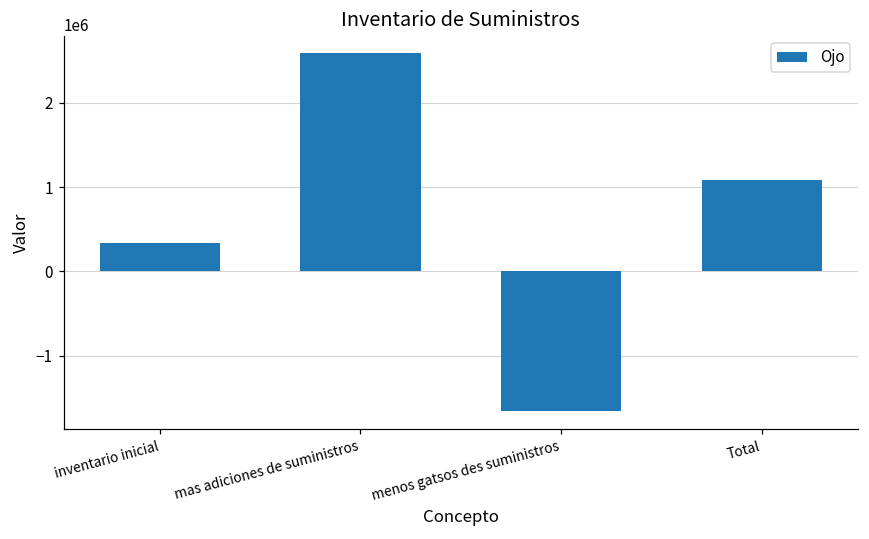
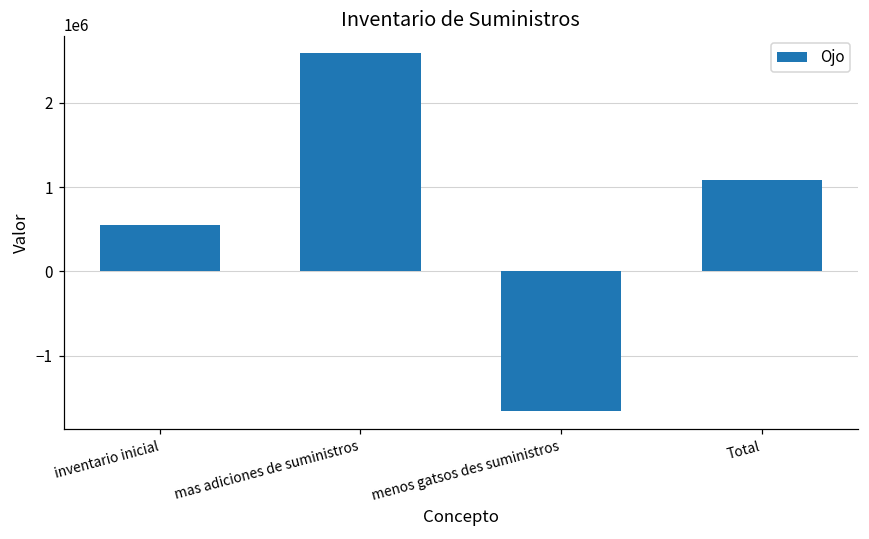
inventario inicial: 300000 -> 600000
